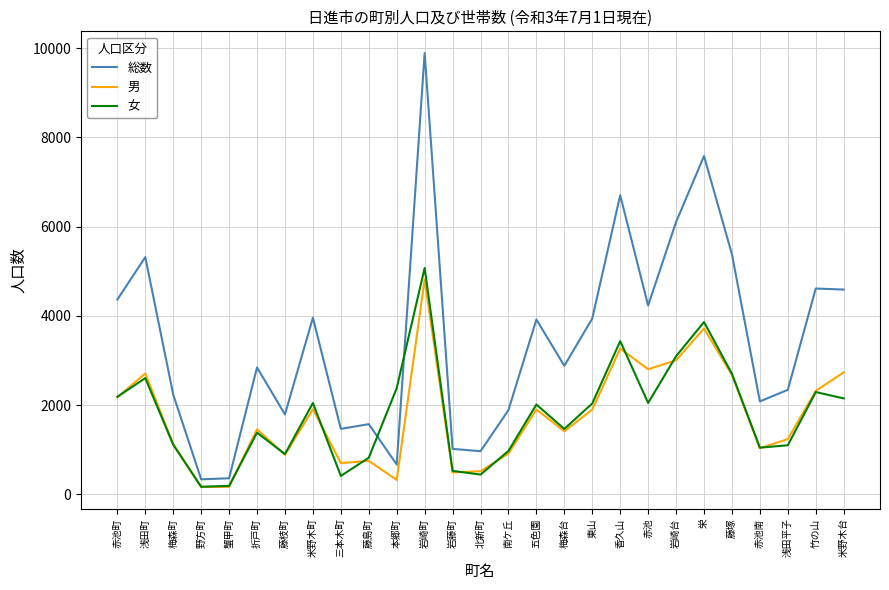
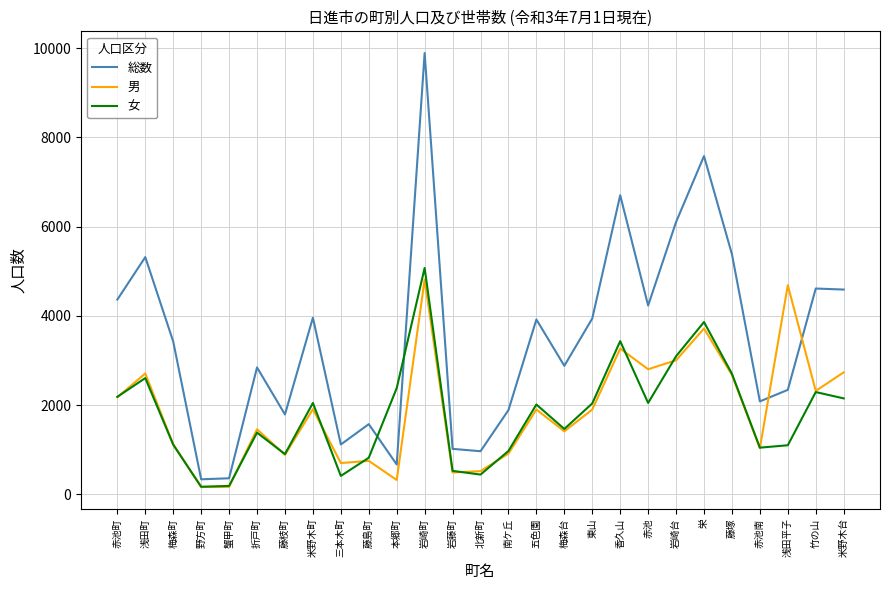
総数, 梅森町: 2200 -> 3400
総数, 三本木町: 1500 -> 1100
男, 浅田平子: 1200 -> 4700
